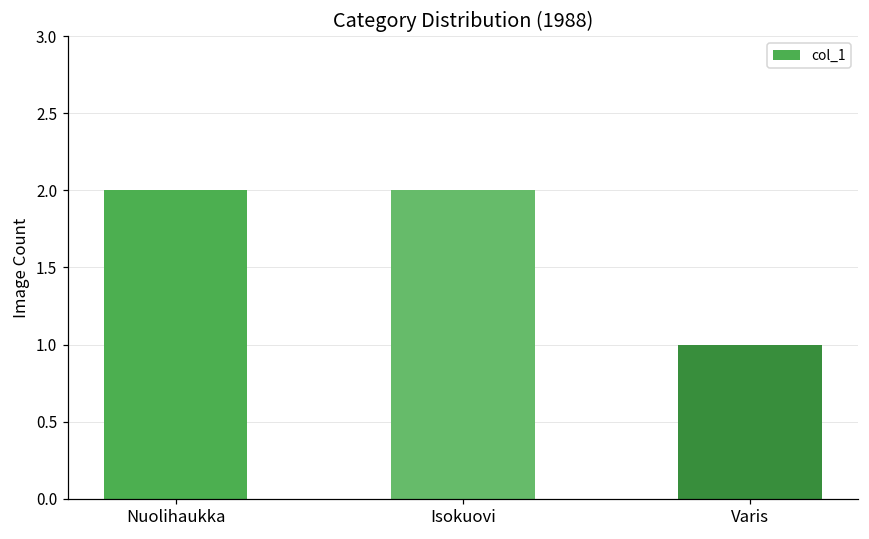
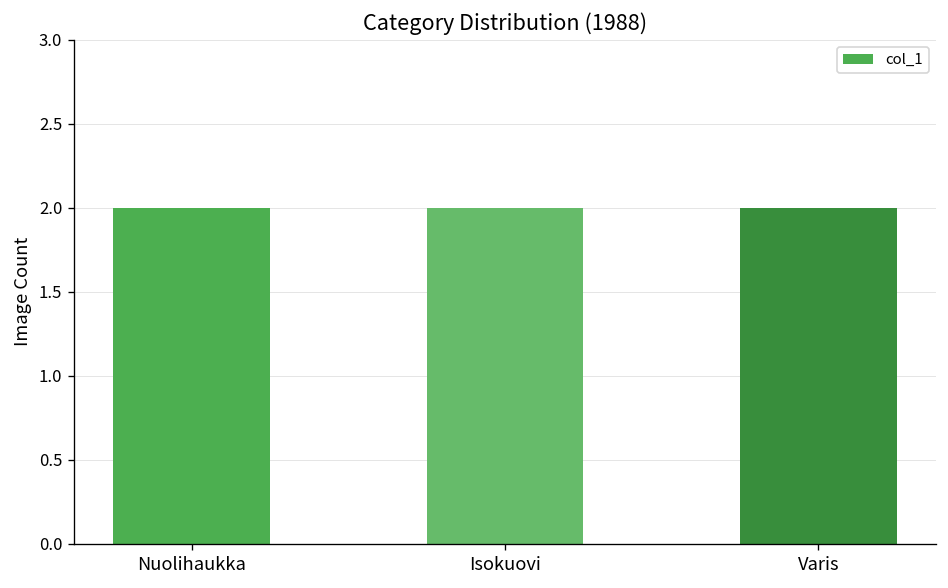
Varis: 1 -> 2
